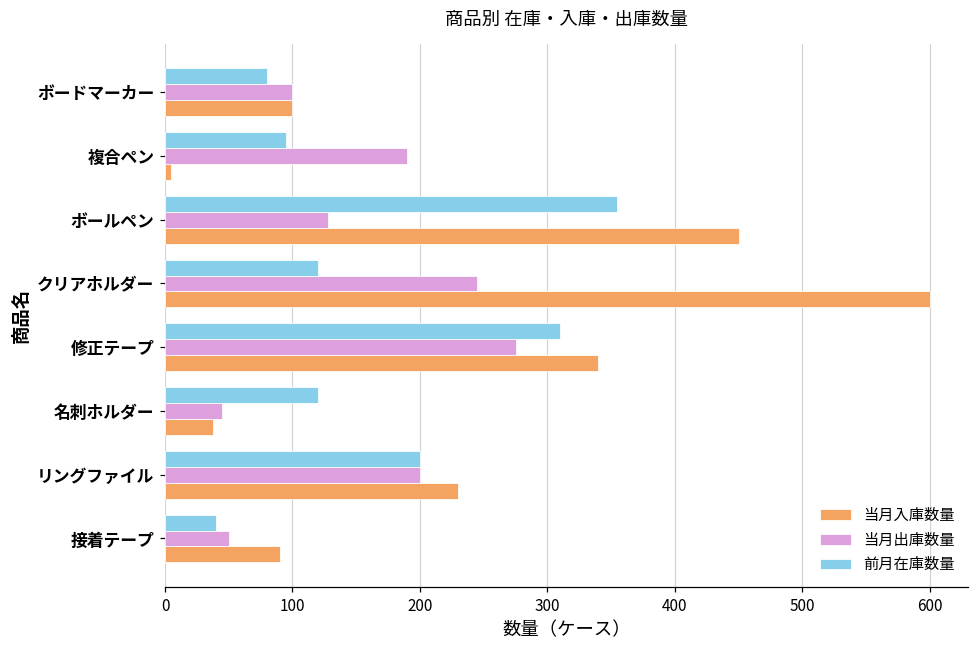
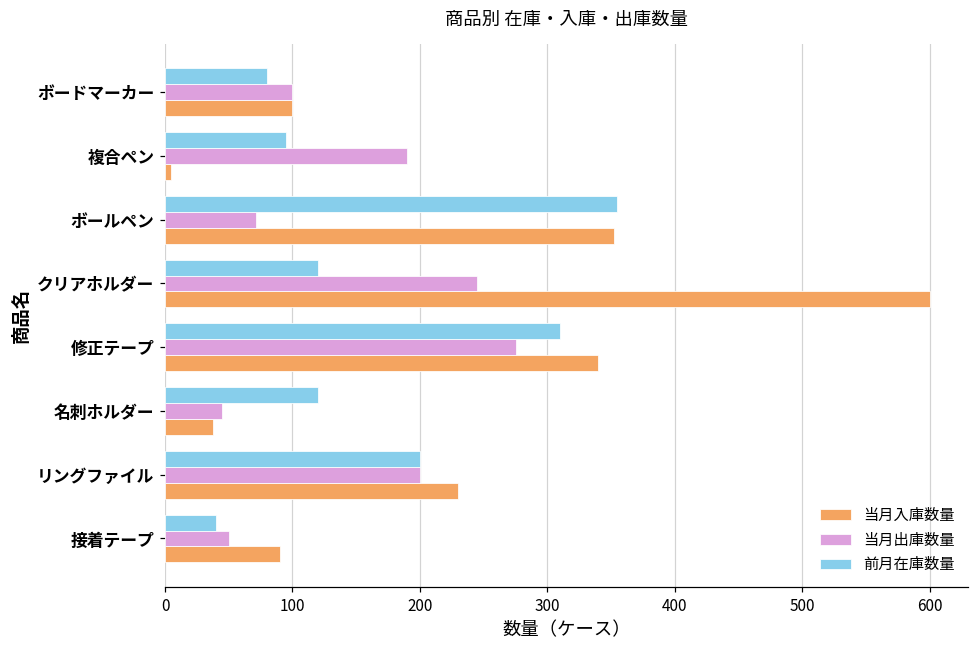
当月出庫数量, ボールペン: 128 -> 71
当月入庫数量, ボールペン: 450 -> 352
